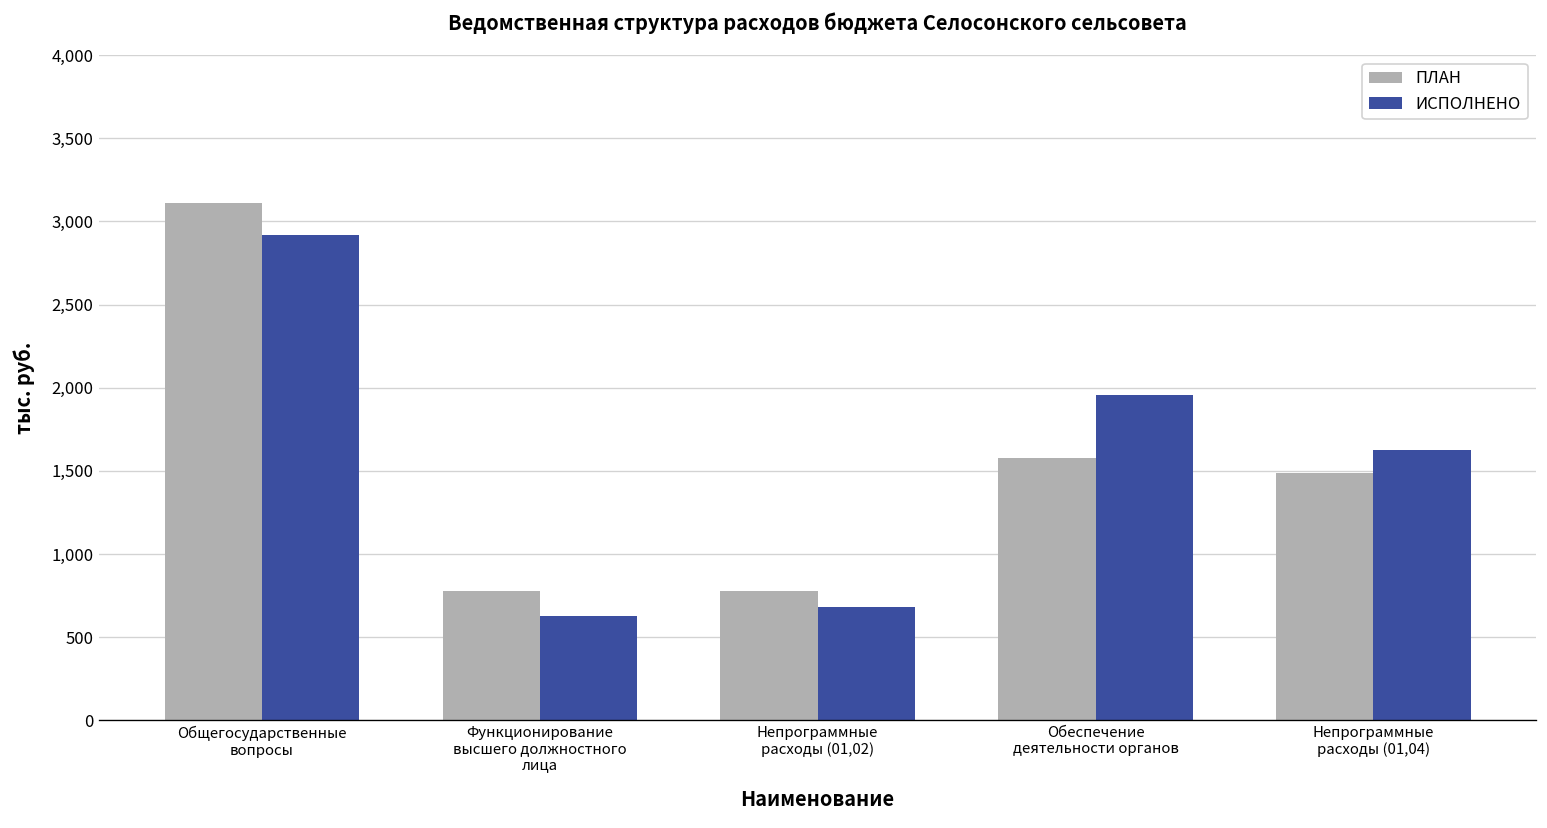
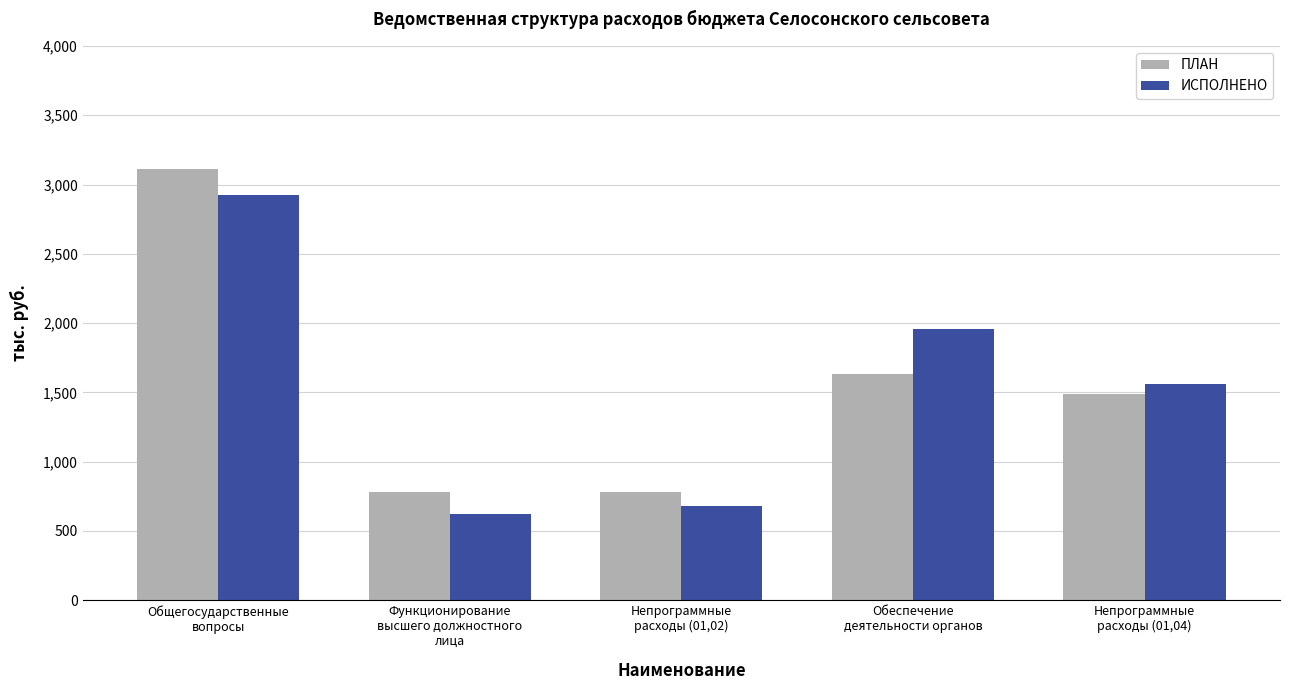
ПЛАН, Обеспечение деятельности органов: 1,580 -> 1,640
ИСПОЛНЕНО, Непрограммные расходы (01,04): 1,620 -> 1,560
